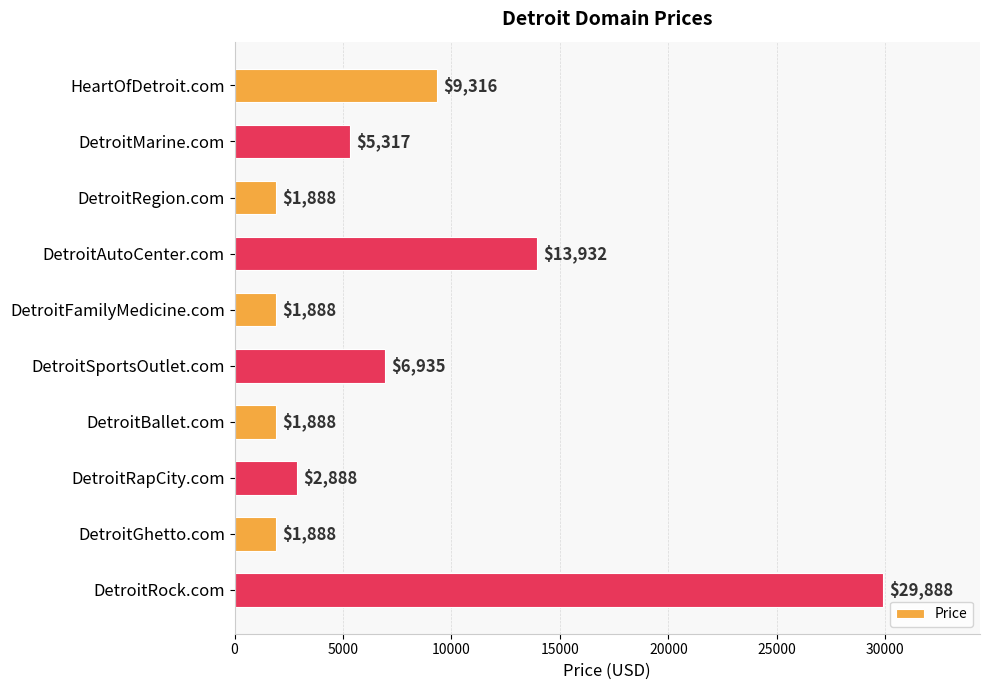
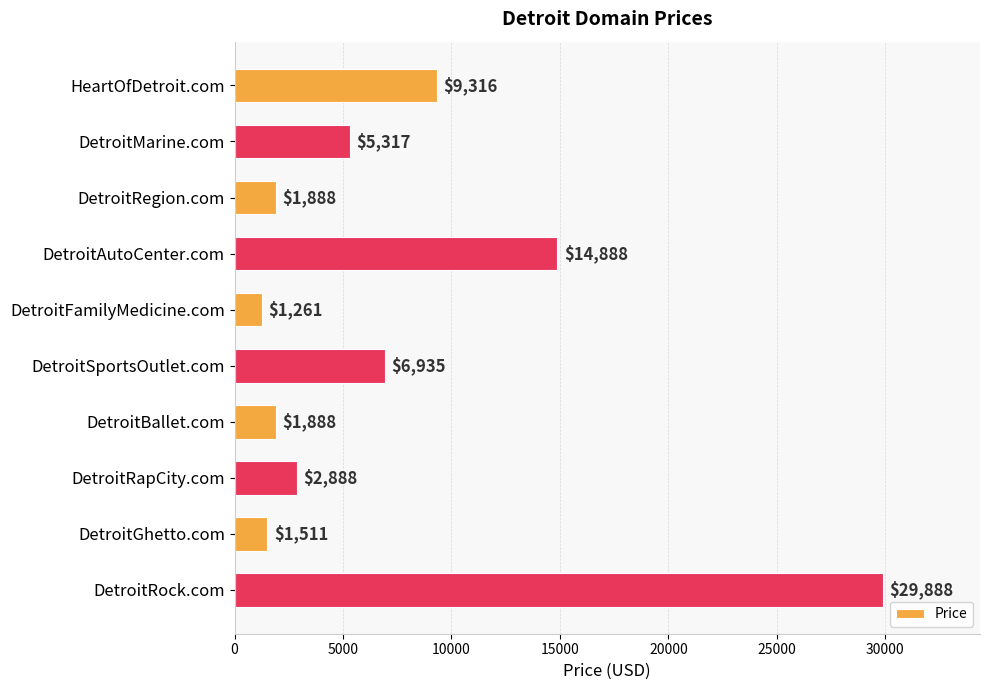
DetroitAutoCenter.com: $13,932 -> $14,888
DetroitFamilyMedicine.com: $1,888 -> $1,261
DetroitGhetto.com: $1,888 -> $1,511
